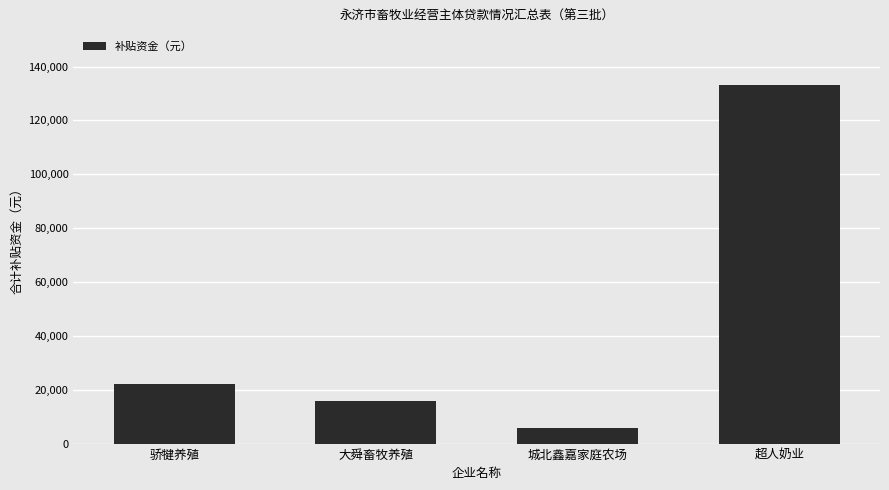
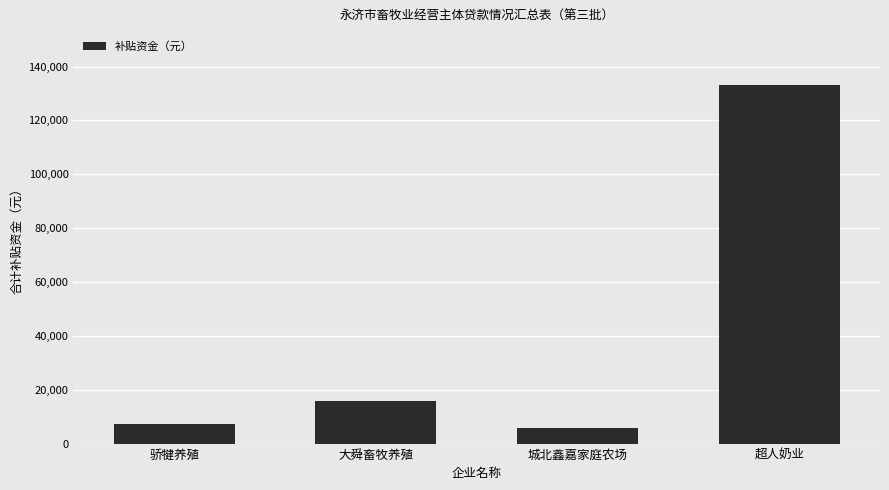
骄犍养殖: 22,000 -> 7,000
